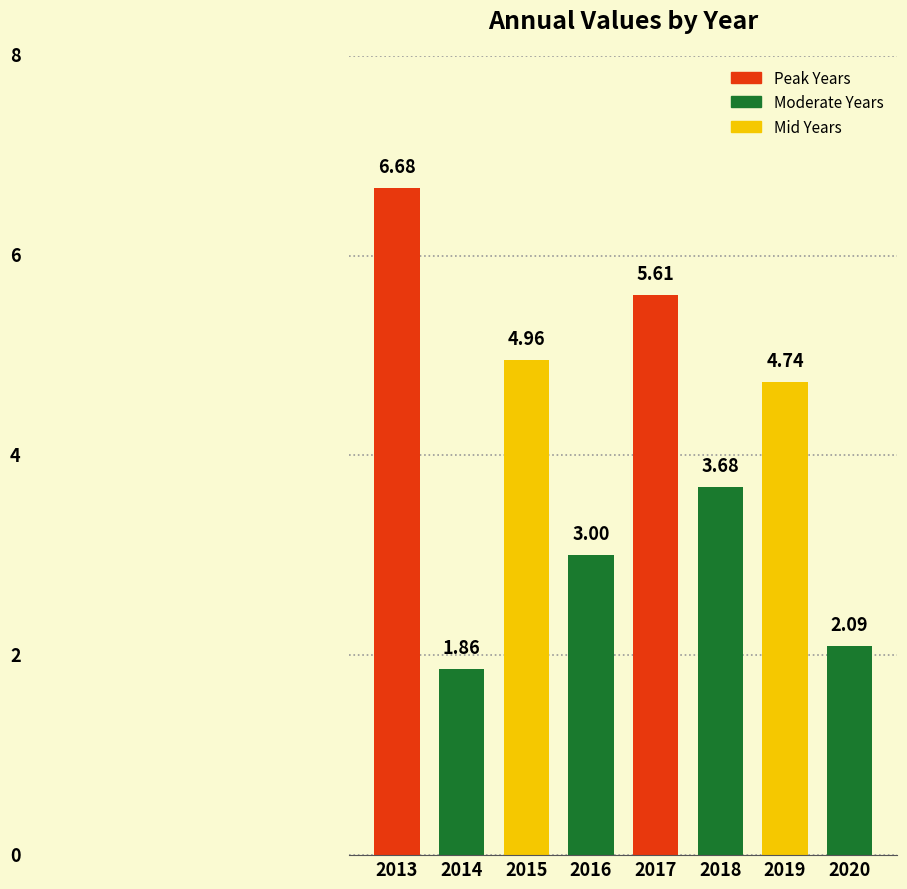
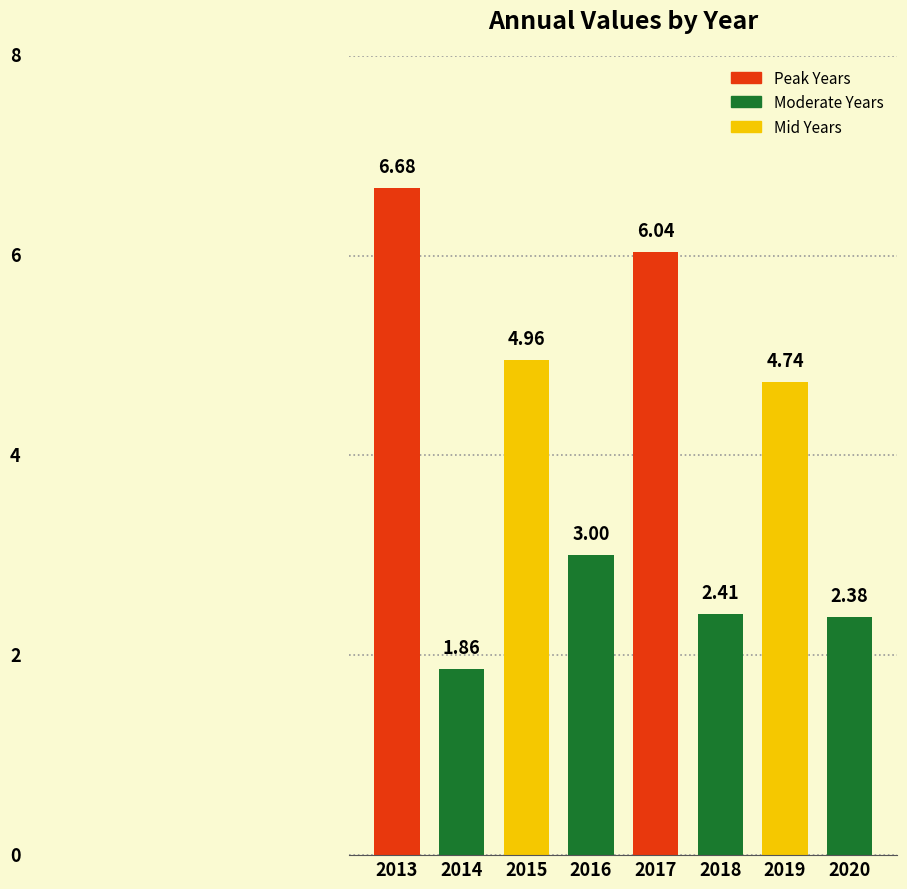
2017: 5.61 -> 6.04
2018: 3.68 -> 2.41
2020: 2.09 -> 2.38
